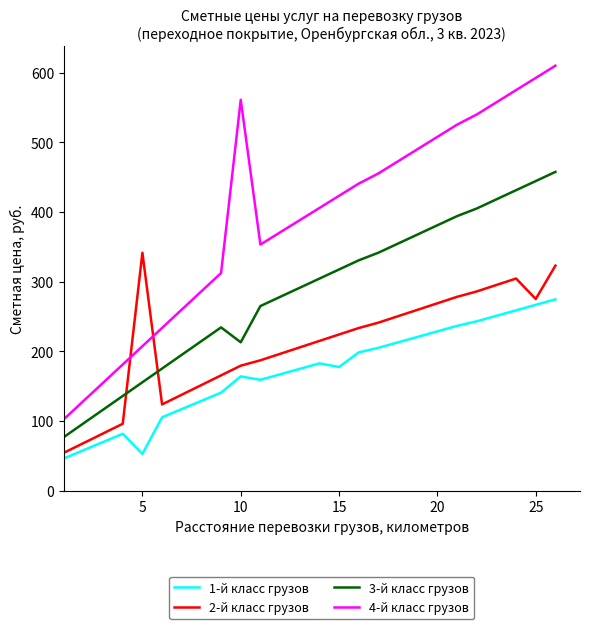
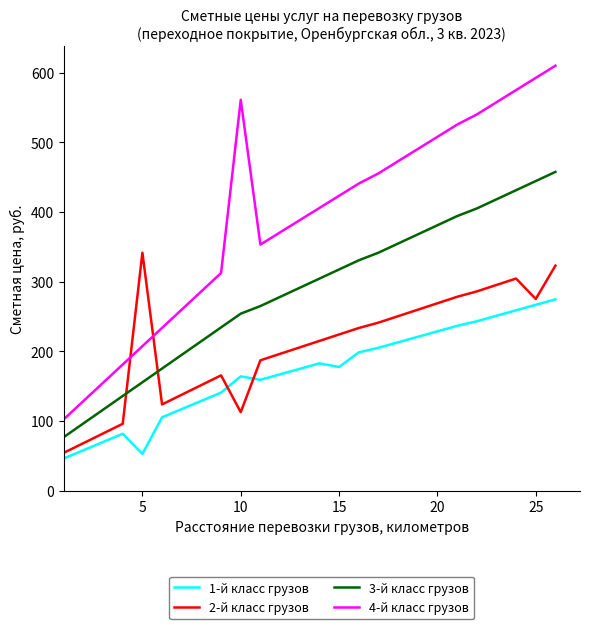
2-й класс грузов, 10: 180 -> 110
3-й класс грузов, 10: 210 -> 250
